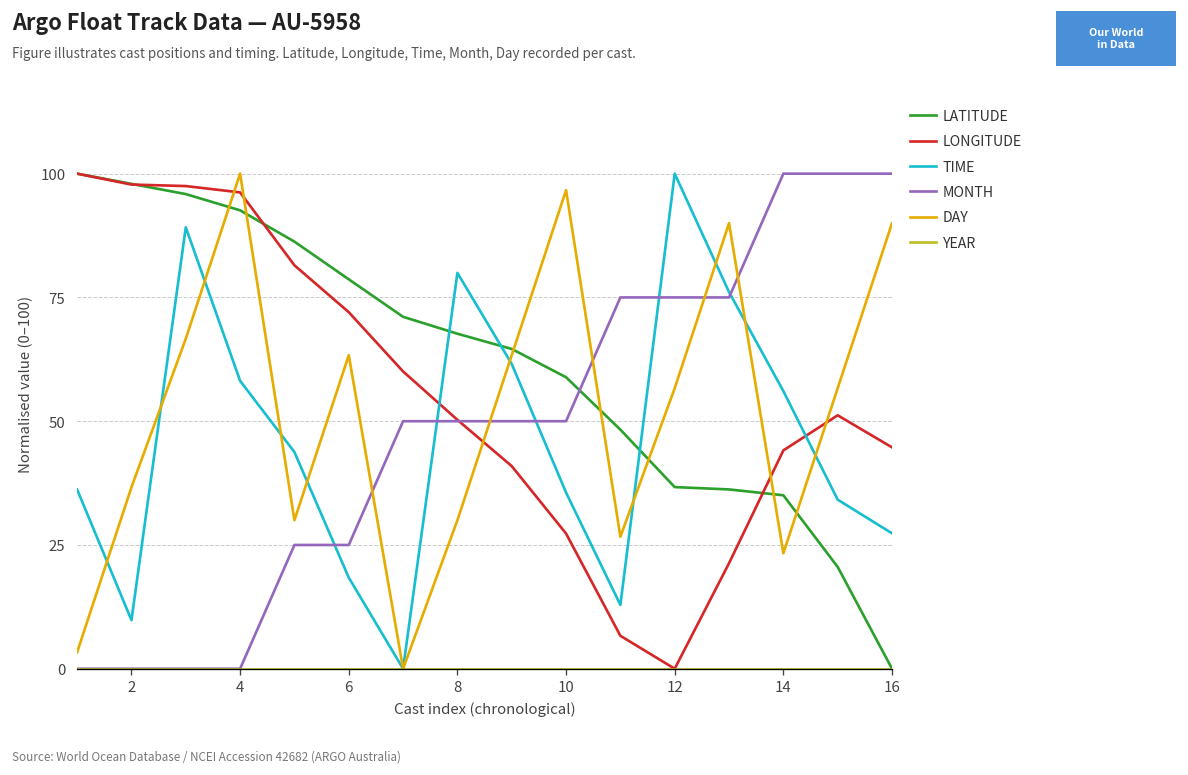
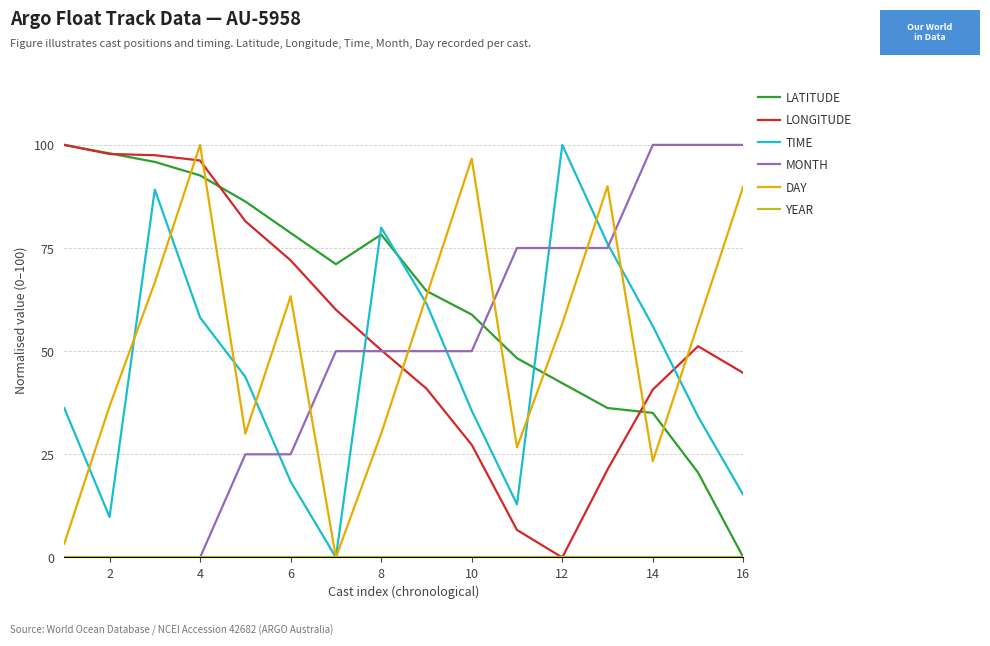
LATITUDE, 8: 68 -> 78
LATITUDE, 12: 37 -> 42
LONGITUDE, 14: 44 -> 41
TIME, 16: 27 -> 15
